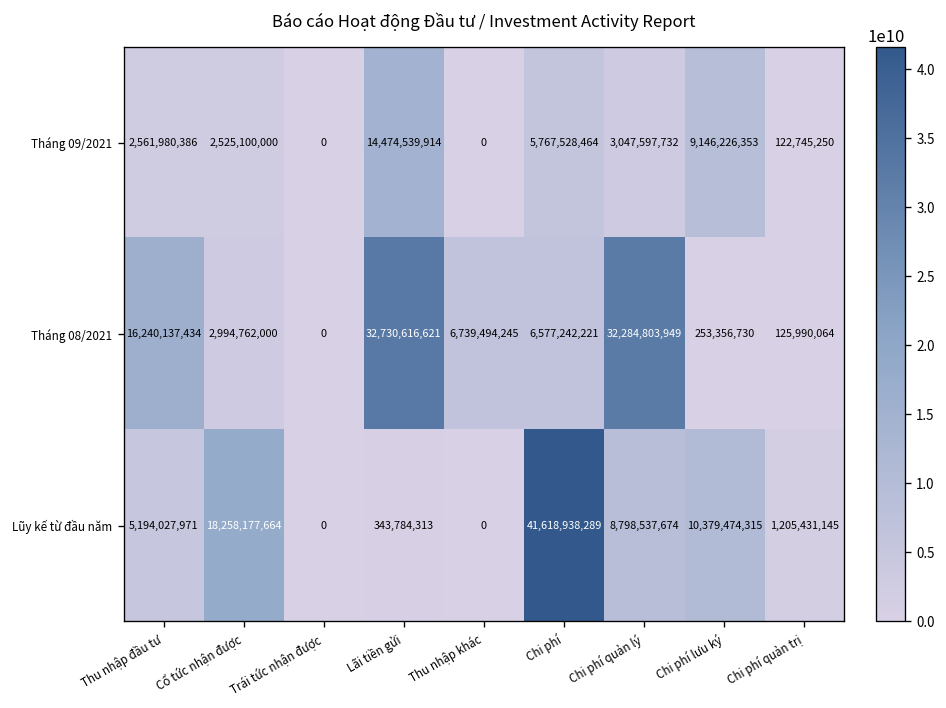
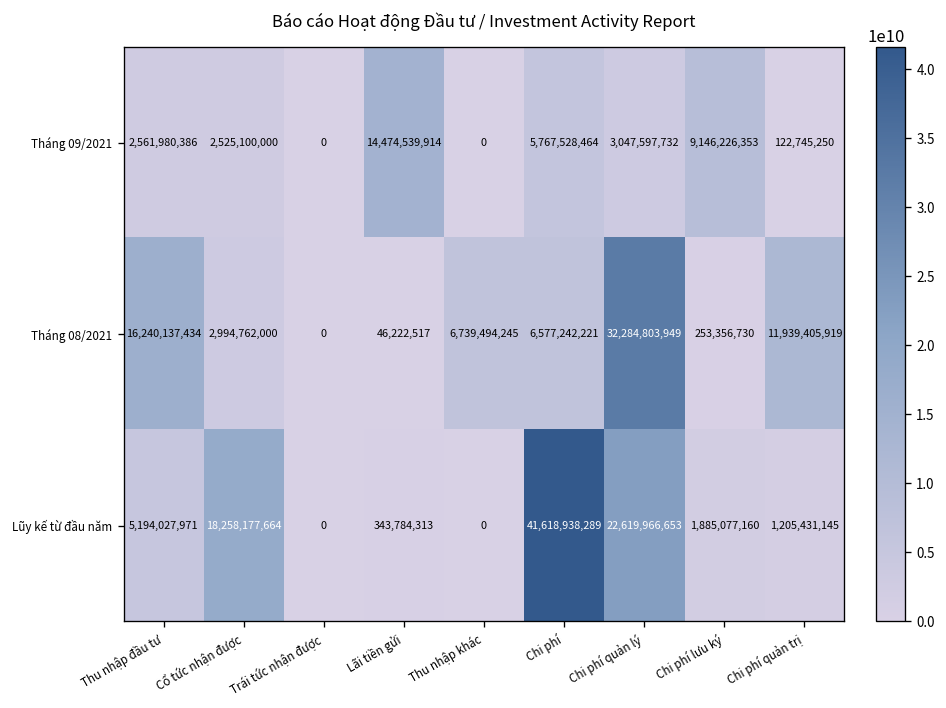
Tháng 08/2021, Lãi tiền gửi: 32,730,616,621 -> 46,222,517
Tháng 08/2021, Chi phí quản trị: 125,990,064 -> 11,939,405,919
Lũy kế từ đầu năm, Chi phí quản lý: 8,798,537,674 -> 22,619,966,653
Lũy kế từ đầu năm, Chi phí lưu ký: 10,379,474,315 -> 1,885,077,160
